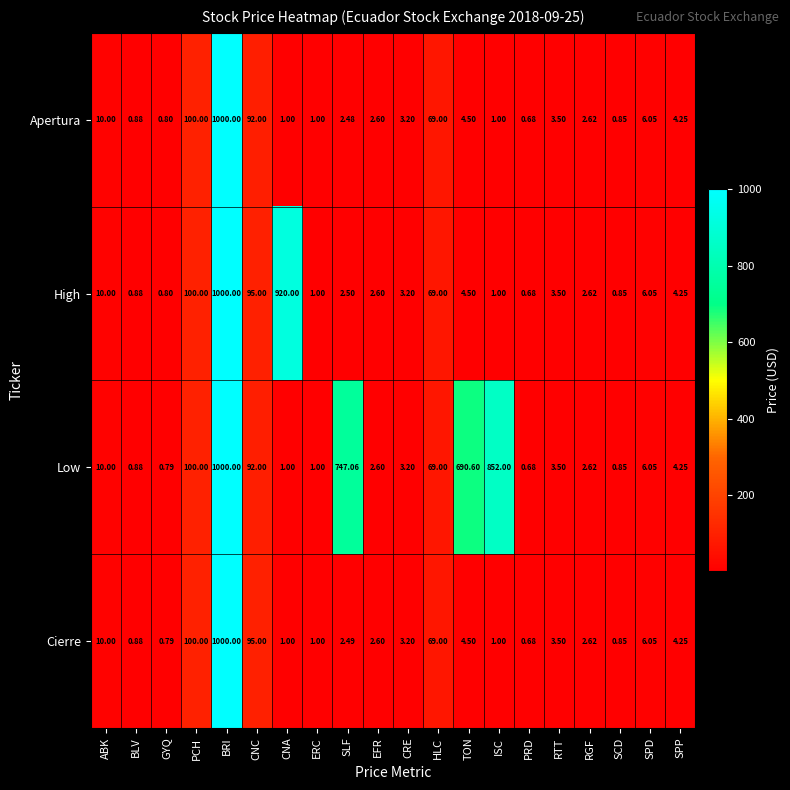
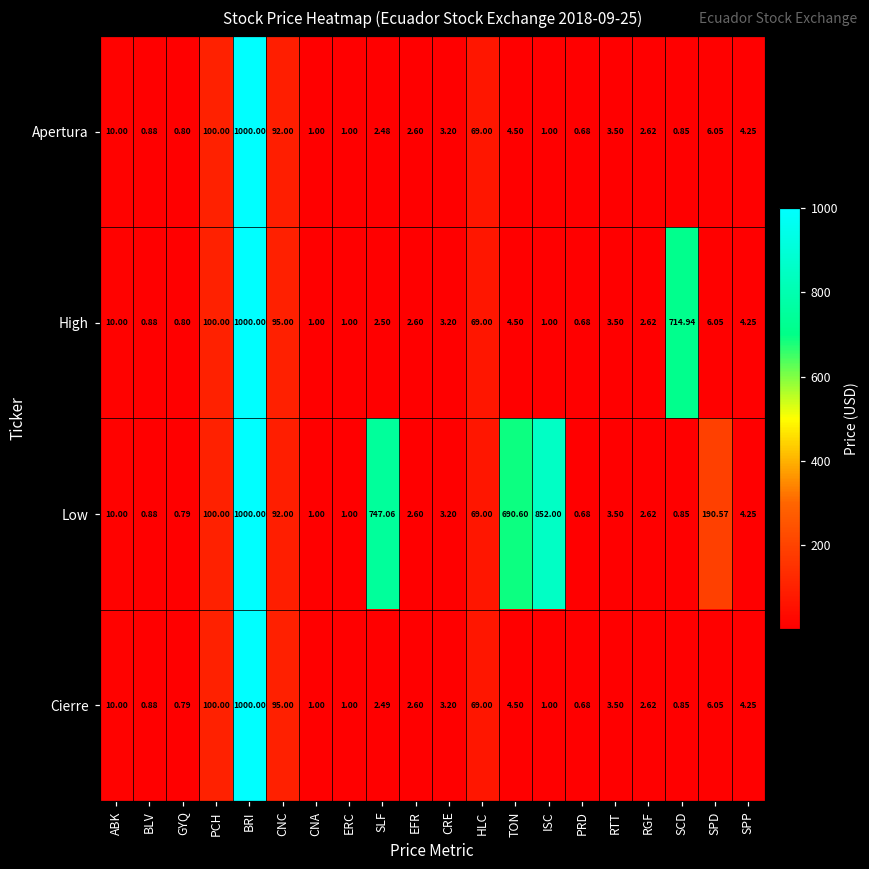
High, CNA: 920.00 -> 1.00
High, SCD: 0.85 -> 714.94
Low, SPD: 6.05 -> 190.57
